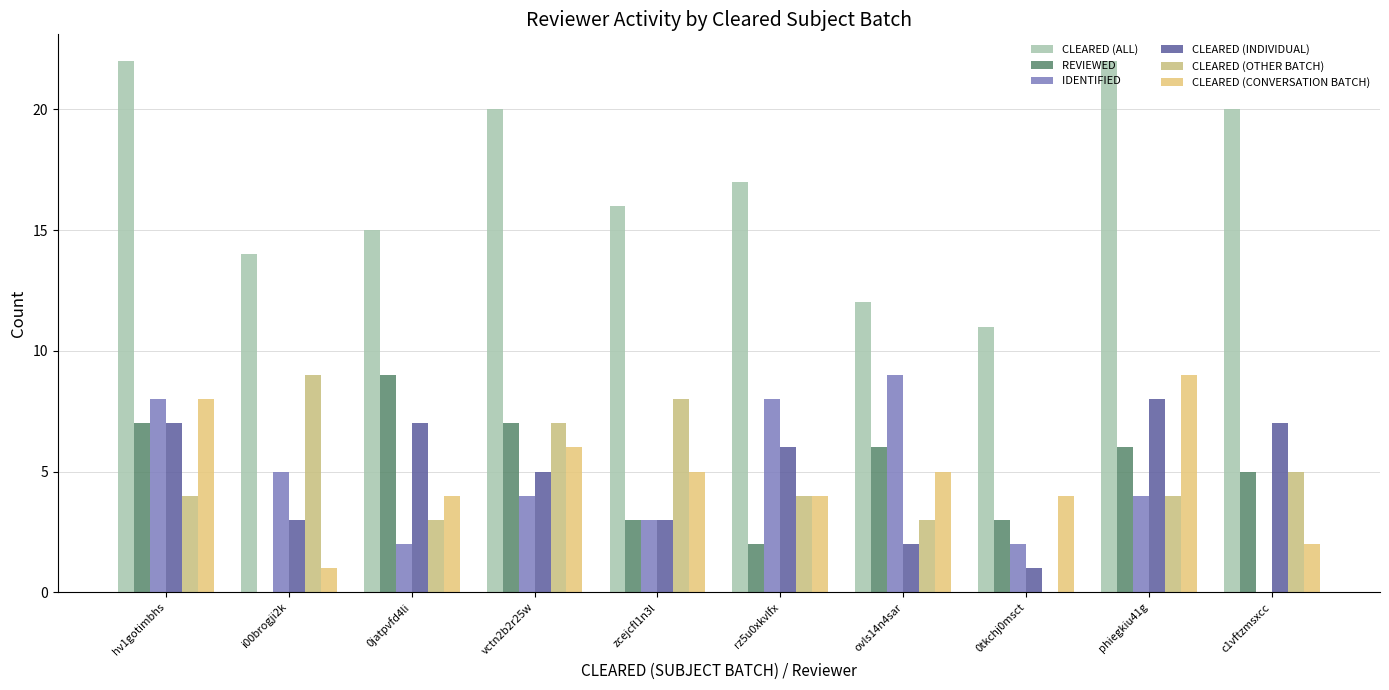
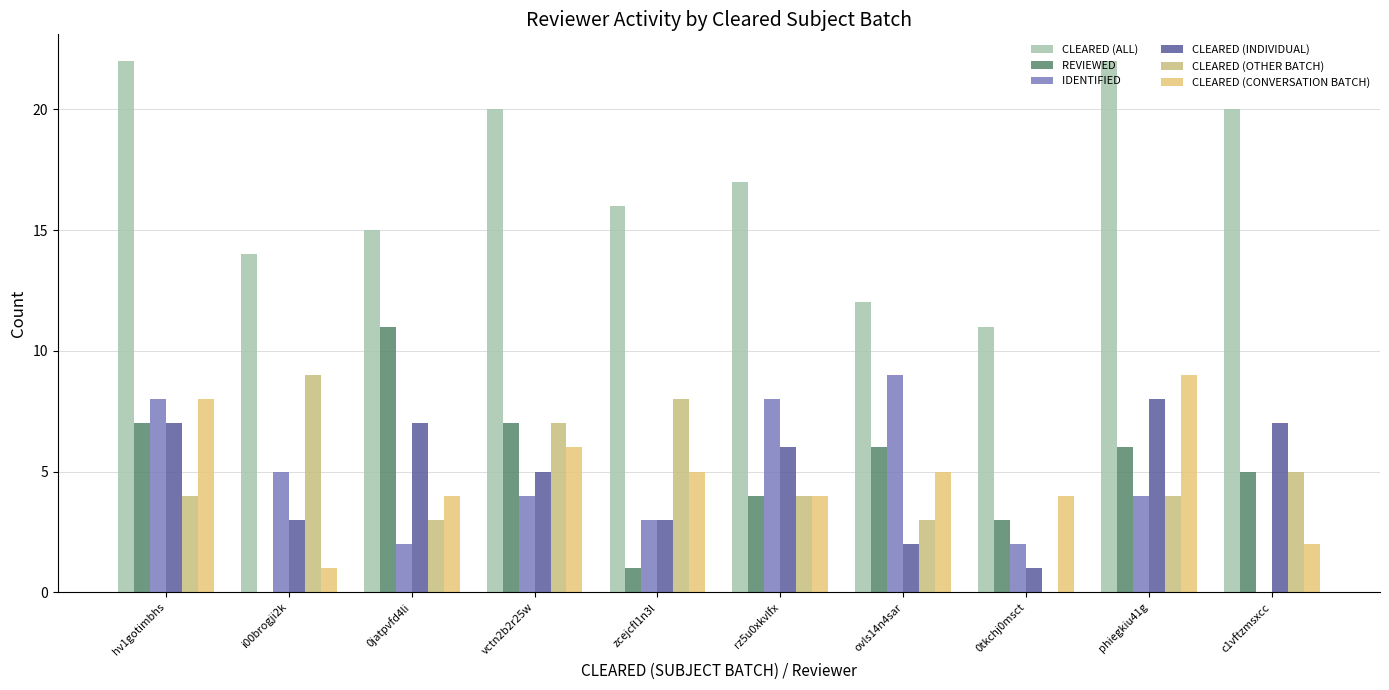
REVIEWED, 0jatpvfd4li: 9 -> 11
REVIEWED, zcejcfl1n3l: 3 -> 1
REVIEWED, rz5u0xkvlfx: 2 -> 4
